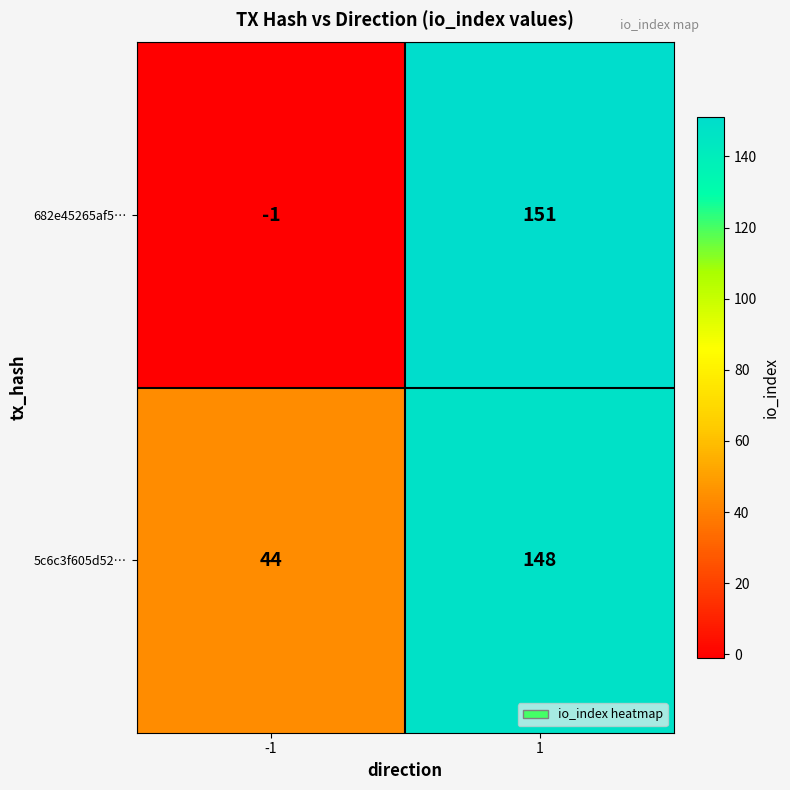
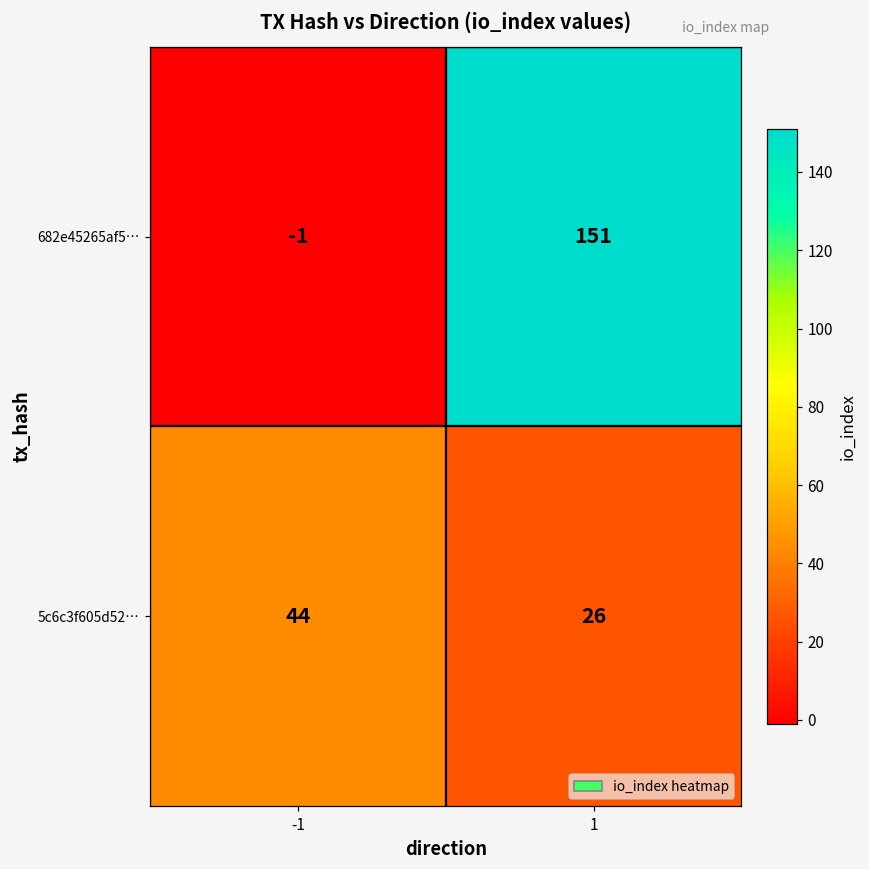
5c6c3f605d52…, 1: 148 -> 26
